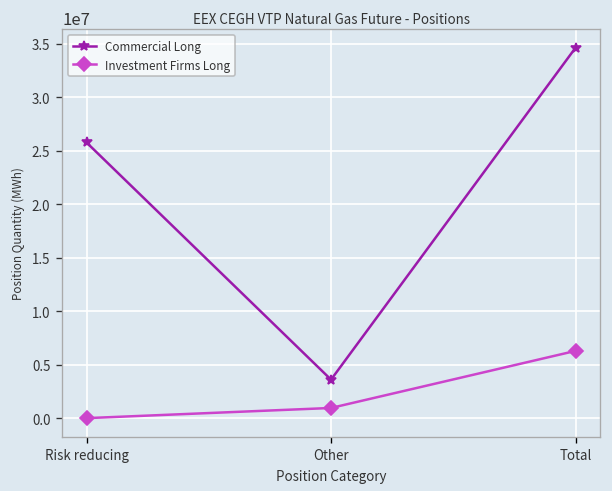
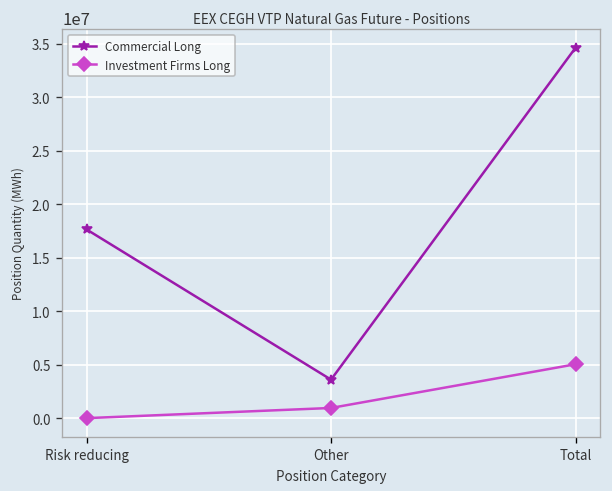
Commercial Long, Risk reducing: 26000000 -> 18000000
Investment Firms Long, Total: 6000000 -> 5000000
